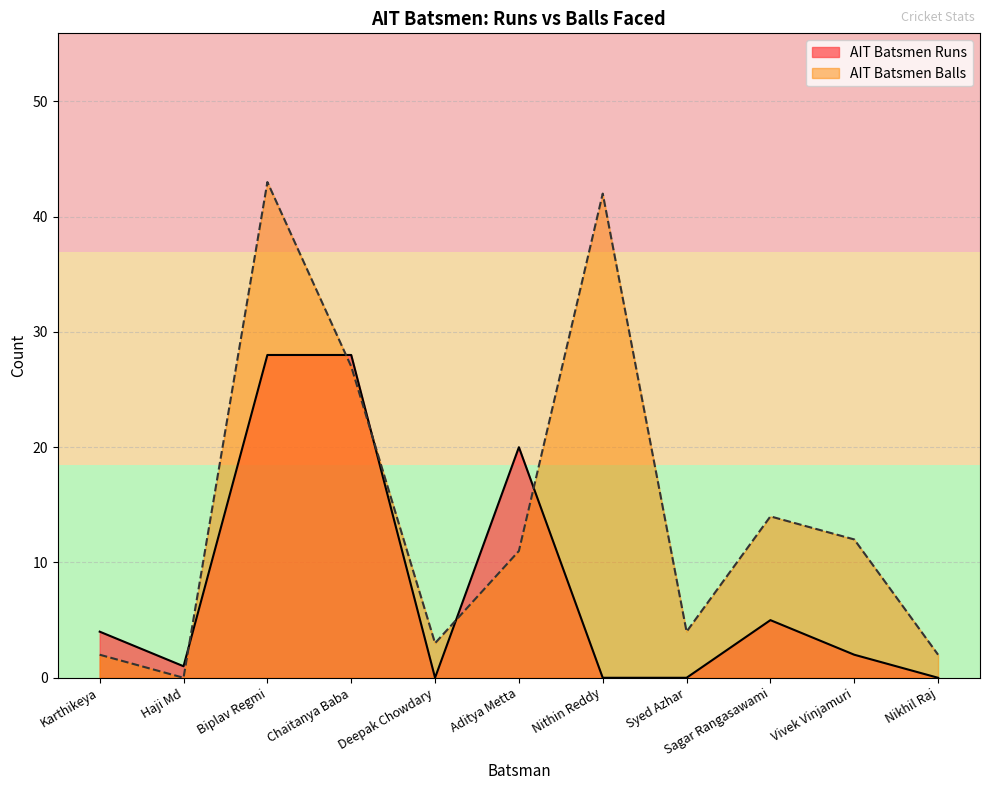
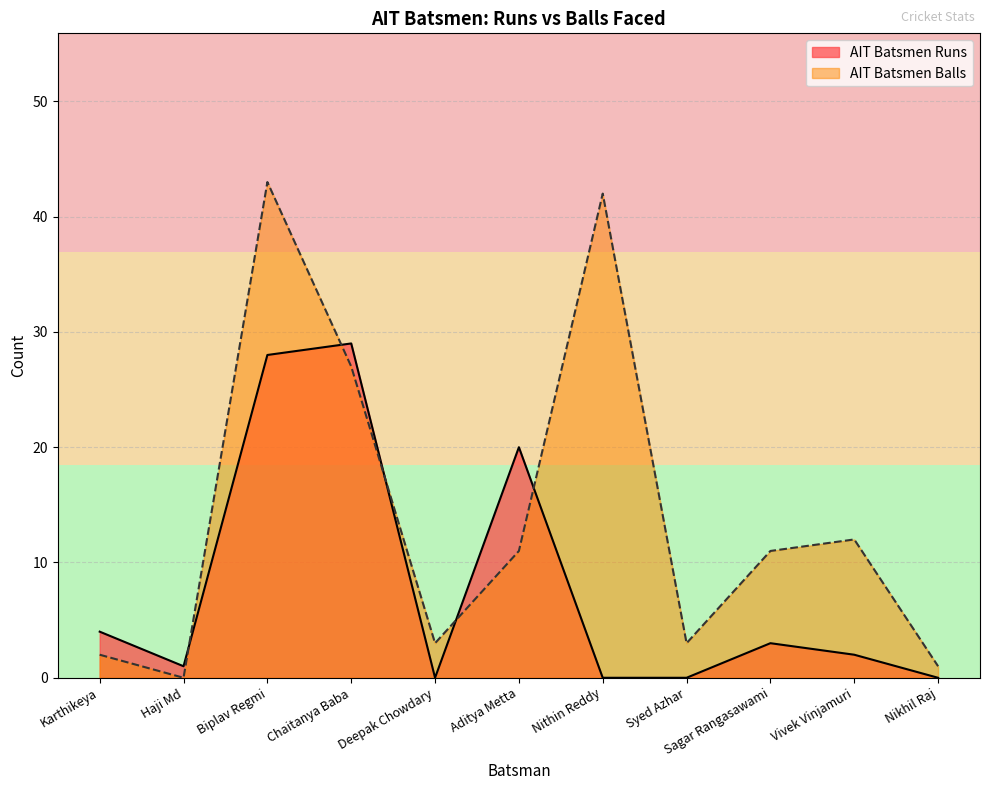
AIT Batsmen Runs, Chaitanya Baba: 28 -> 29
AIT Batsmen Balls, Syed Azhar: 4 -> 3
AIT Batsmen Runs, Sagar Rangasawami: 5 -> 3
AIT Batsmen Balls, Sagar Rangasawami: 14 -> 11
AIT Batsmen Balls, Nikhil Raj: 2 -> 1
